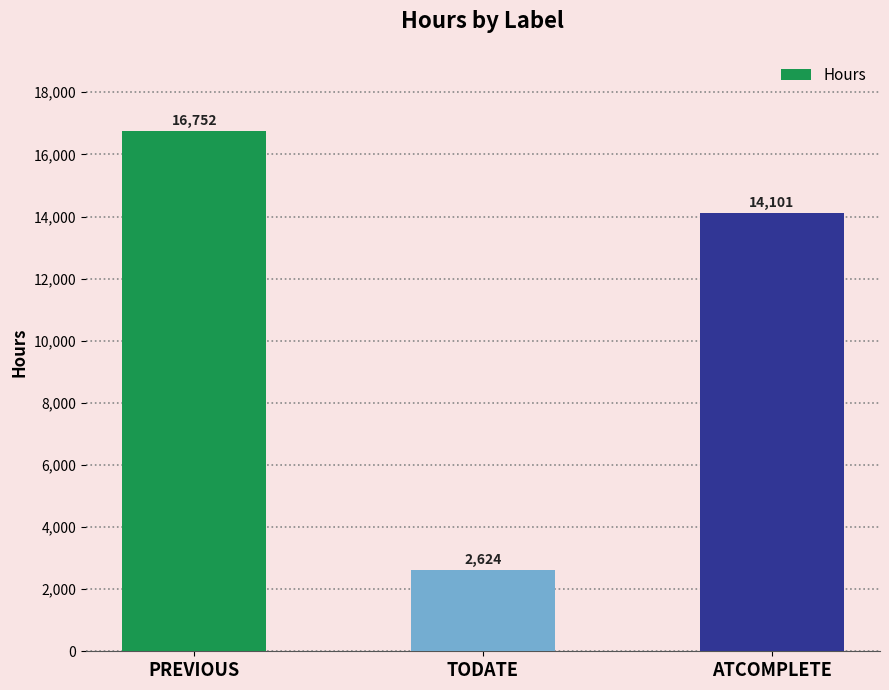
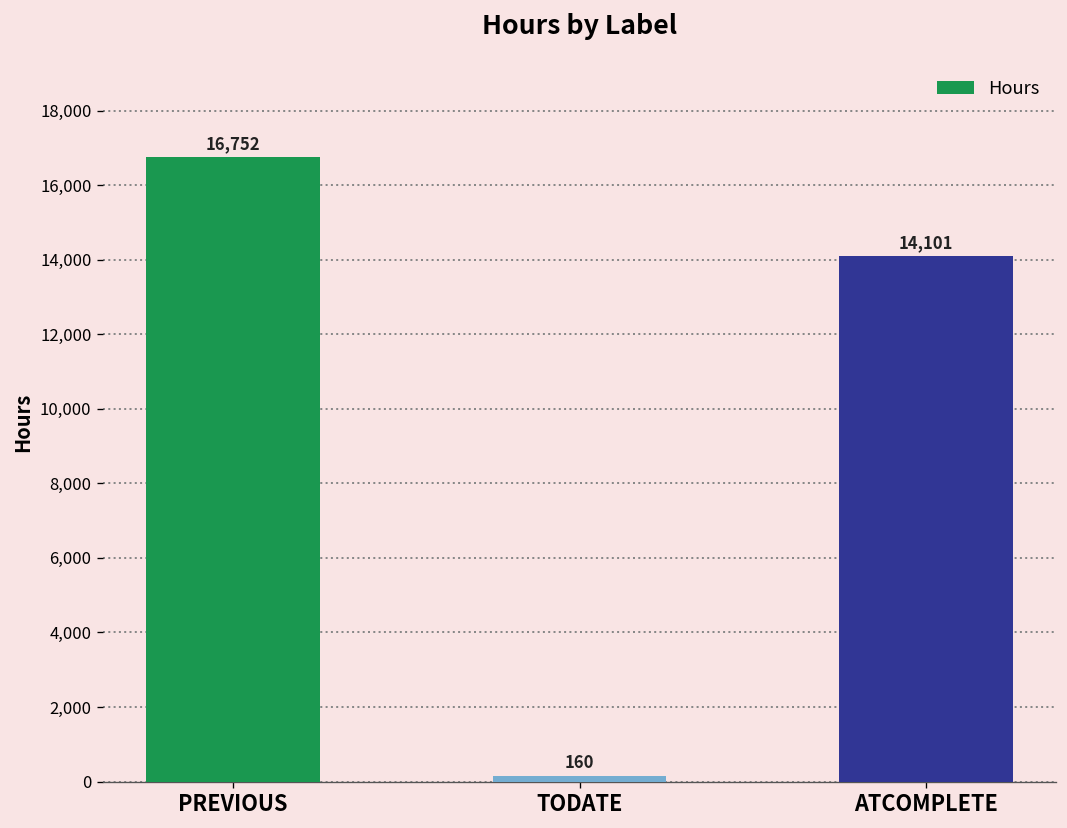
TODATE: 2,624 -> 160
